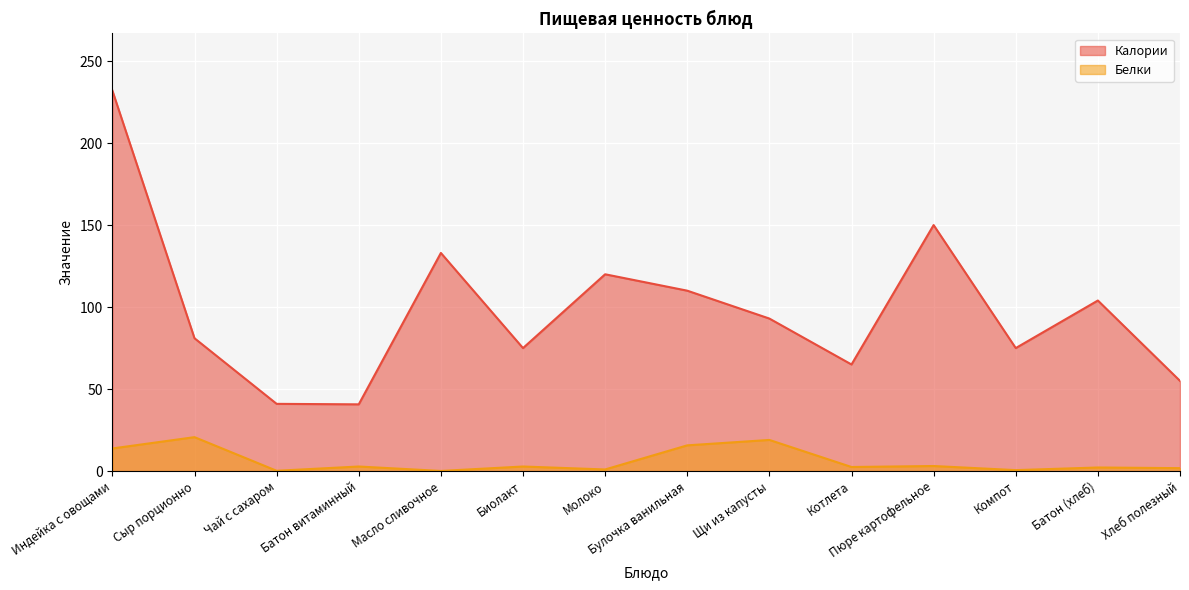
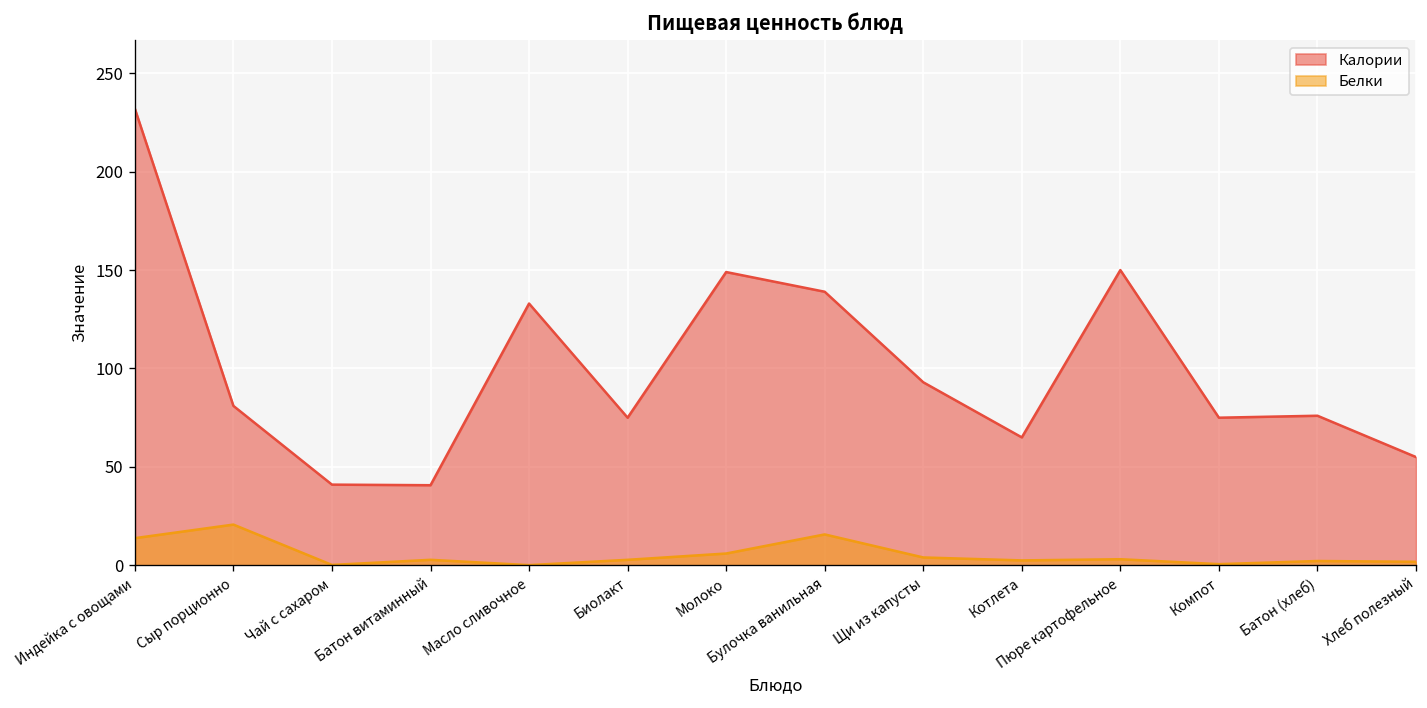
Калории, Молоко: 120 -> 149
Белки, Молоко: 1 -> 6
Калории, Булочка ванильная: 110 -> 139
Белки, Щи из капусты: 19 -> 4
Калории, Батон (хлеб): 104 -> 76
